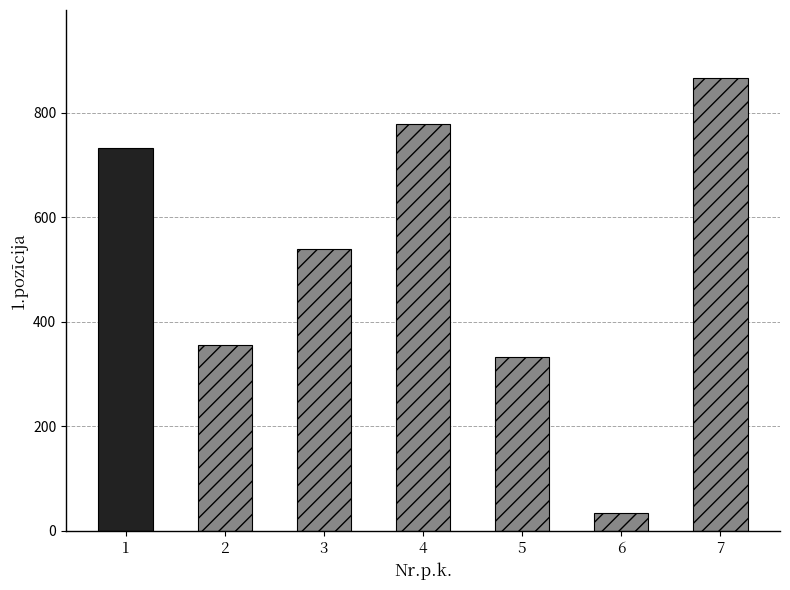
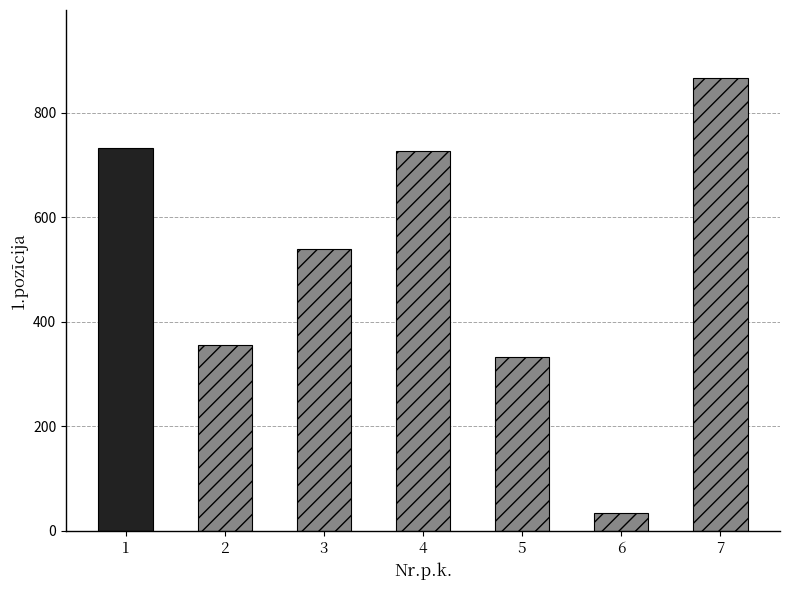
4: 780 -> 730
